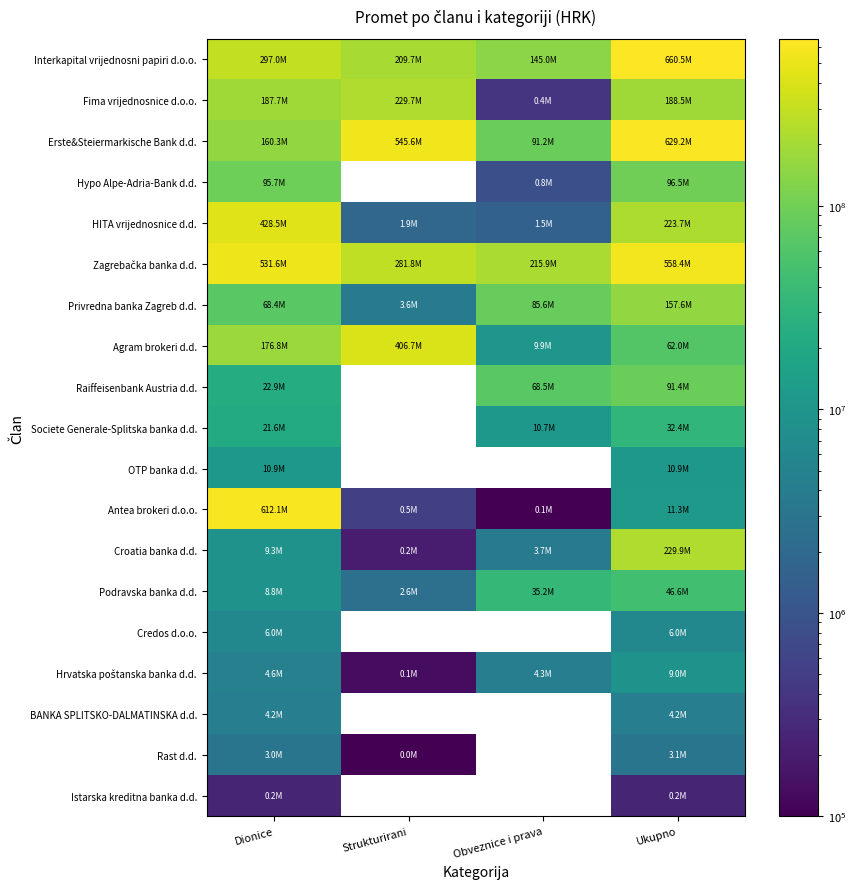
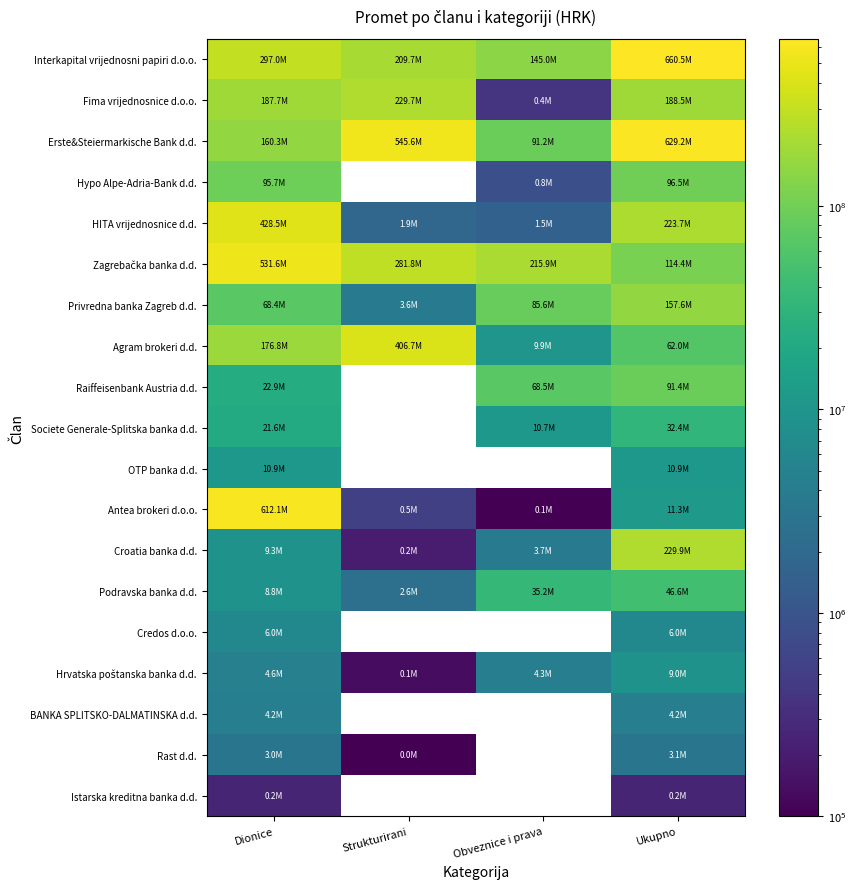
Zagrebačka banka d.d., Ukupno: 558.4M -> 114.4M
